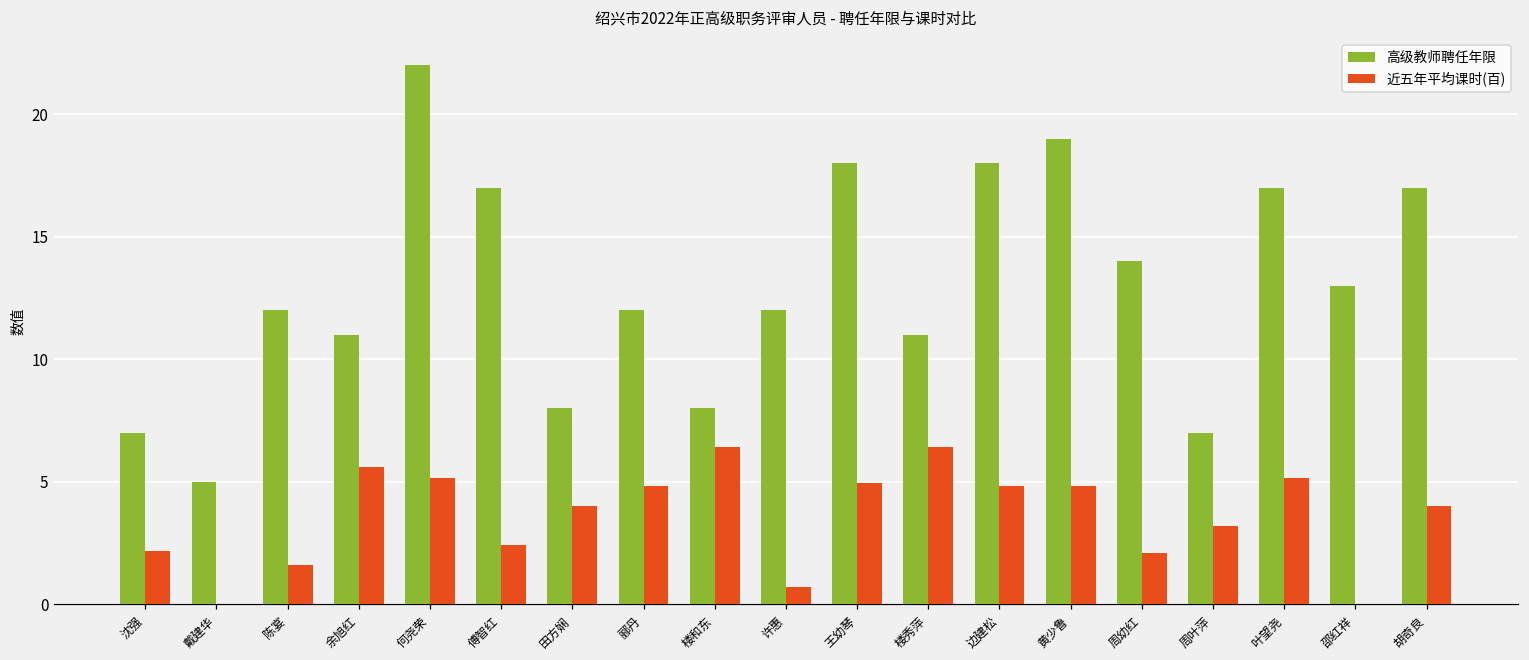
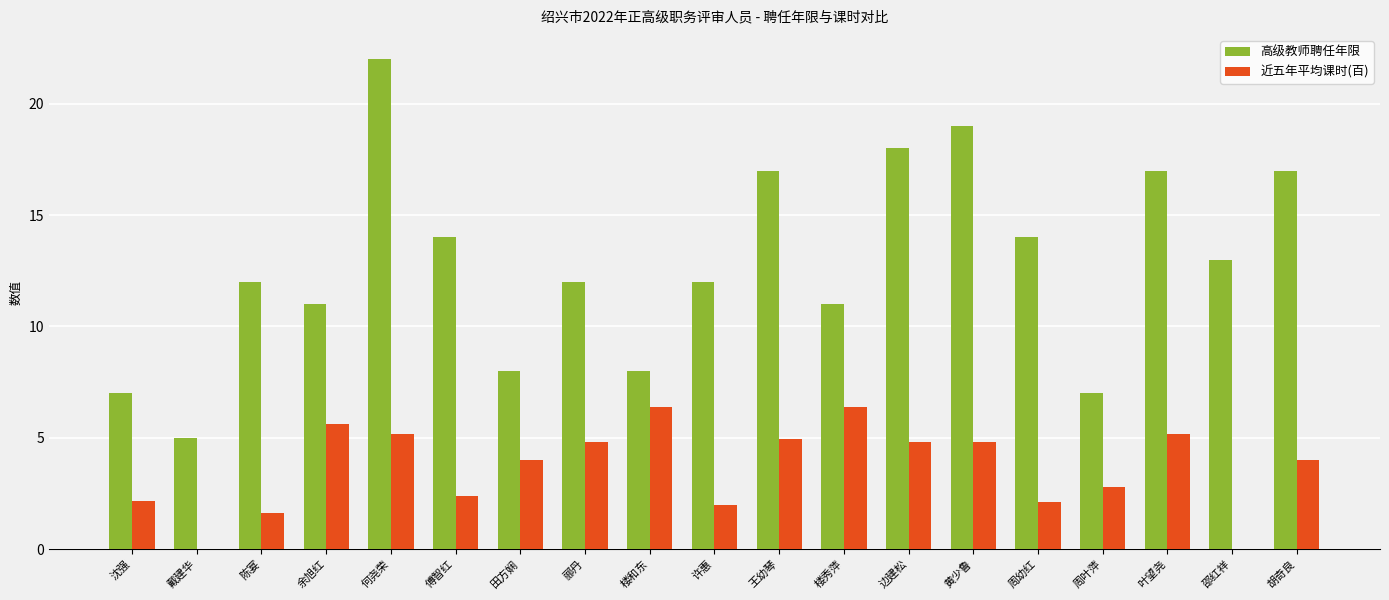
高级教师聘任年限, 傅智红: 17 -> 14
近五年平均课时(百), 许惠: 0.7 -> 2.0
高级教师聘任年限, 王幼琴: 18 -> 17
近五年平均课时(百), 周叶萍: 3.2 -> 2.8
